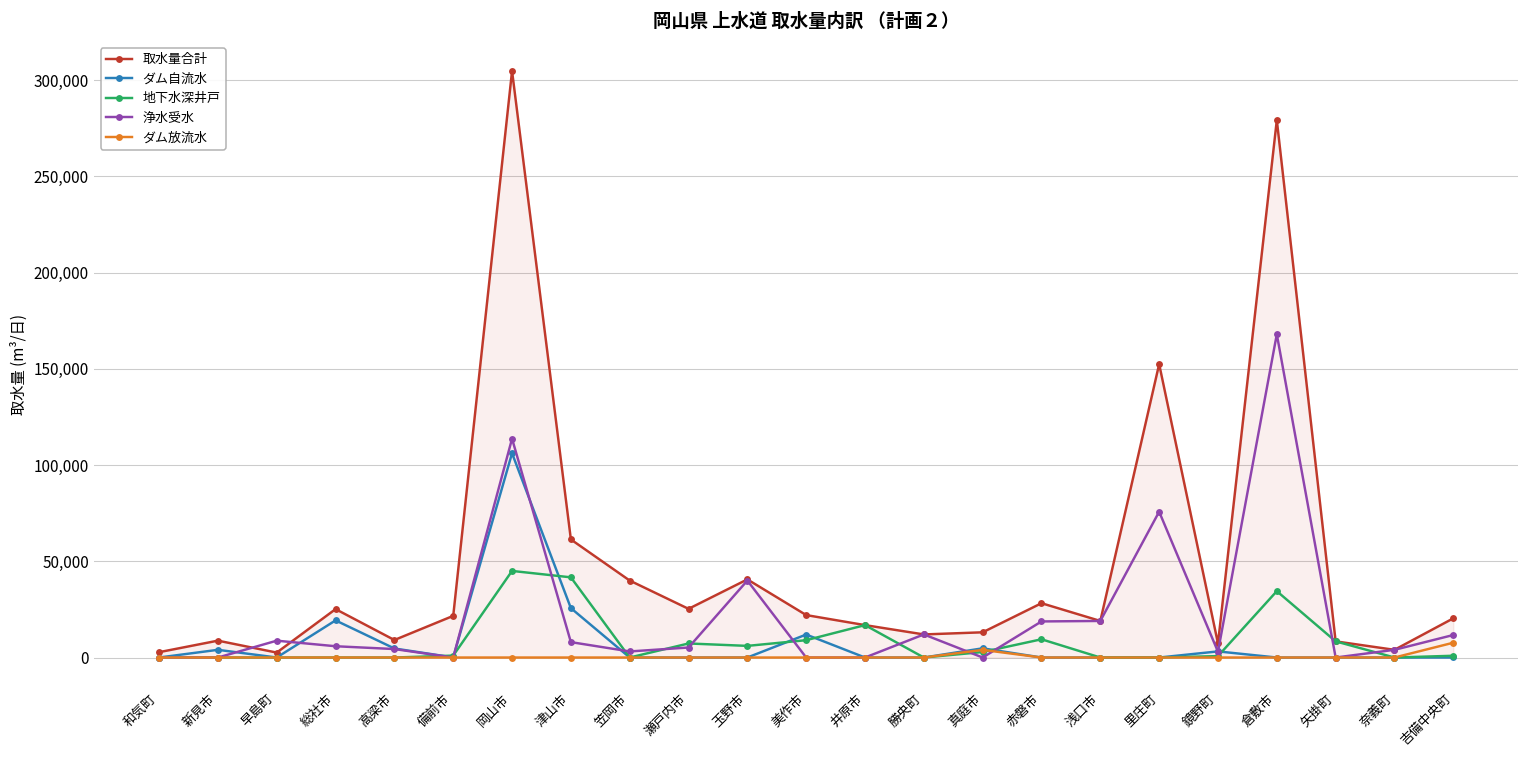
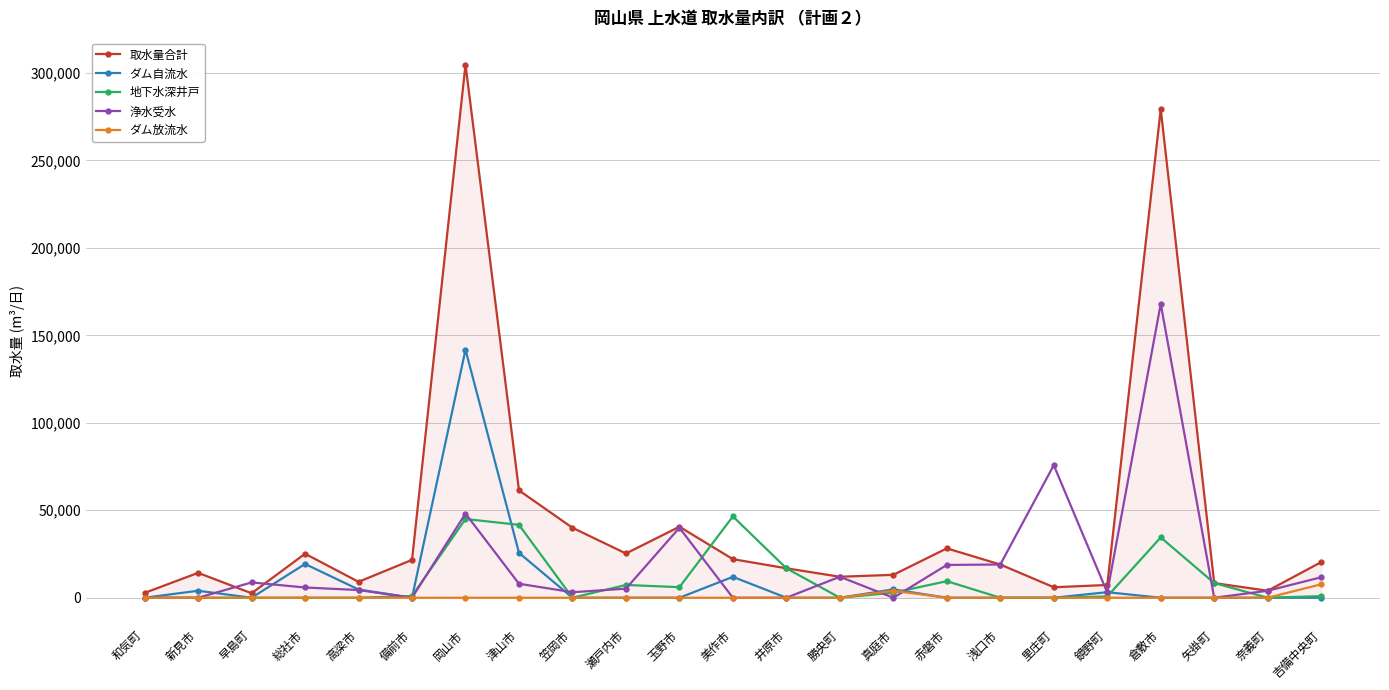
取水量合計, 新見市: 9,000 -> 14,000
ダム自流水, 岡山市: 106,000 -> 142,000
浄水受水, 岡山市: 114,000 -> 48,000
地下水深井戸, 美作市: 9,000 -> 46,000
取水量合計, 里庄町: 152,000 -> 6,000
